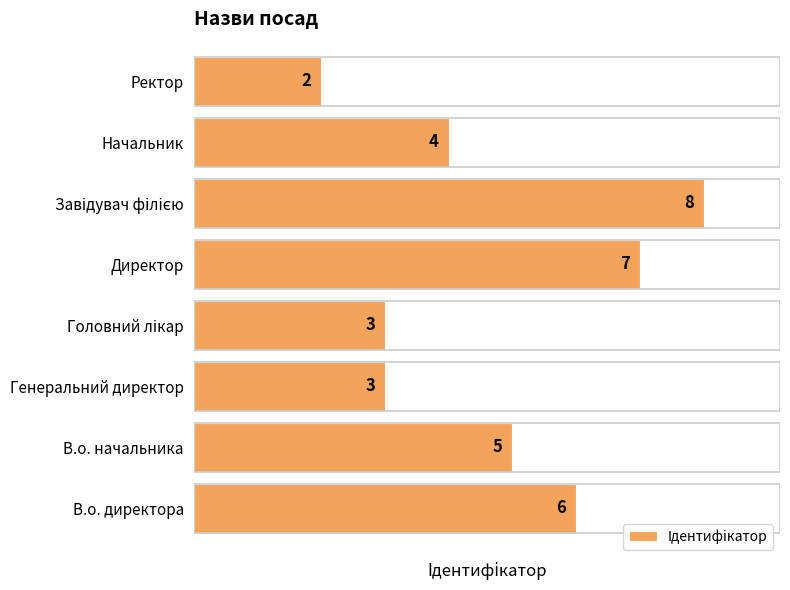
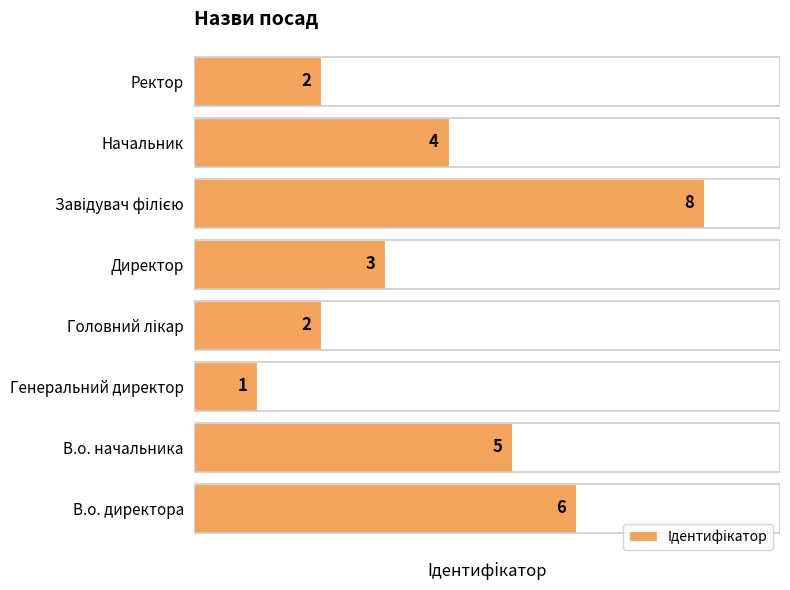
Директор: 7 -> 3
Головний лікар: 3 -> 2
Генеральний директор: 3 -> 1
